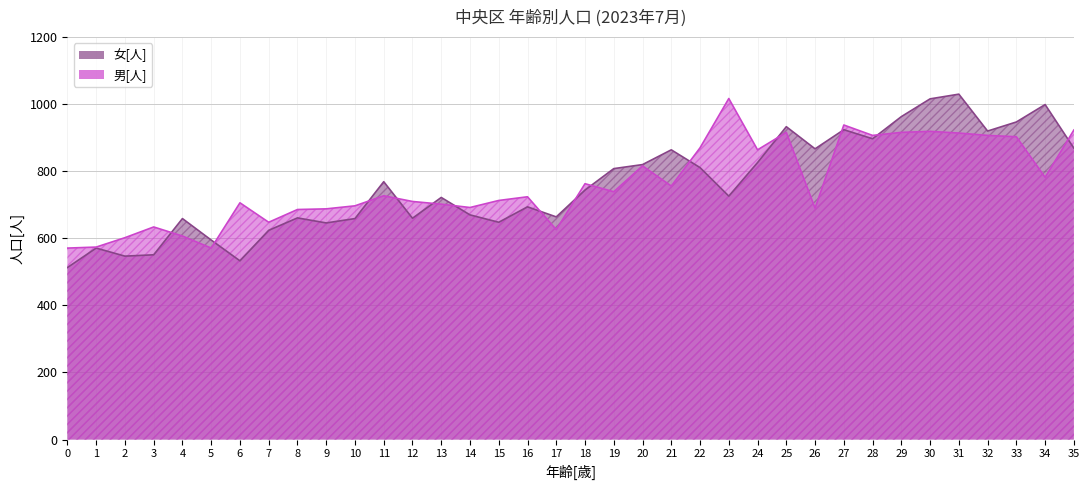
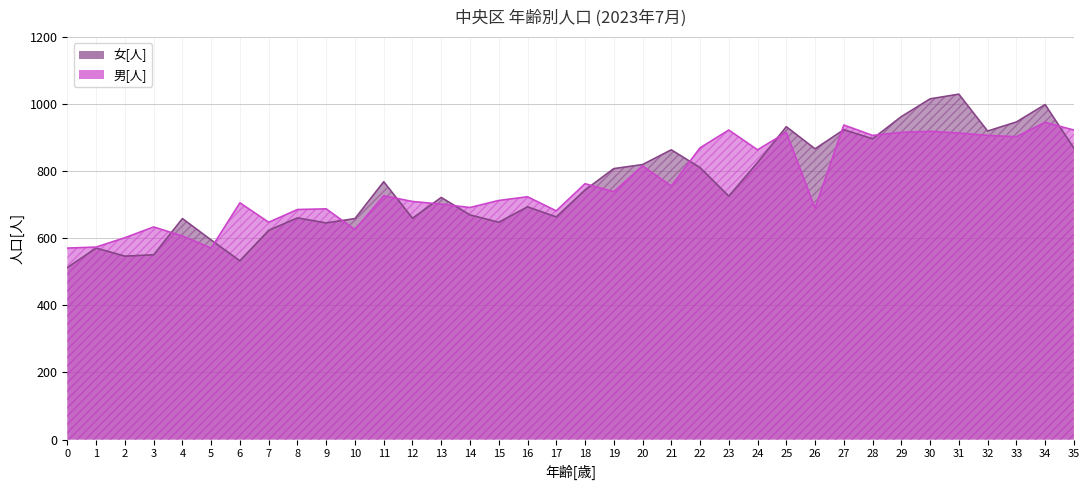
男[人], 10: 700 -> 630
男[人], 17: 630 -> 680
男[人], 23: 1020 -> 920
男[人], 34: 780 -> 950
